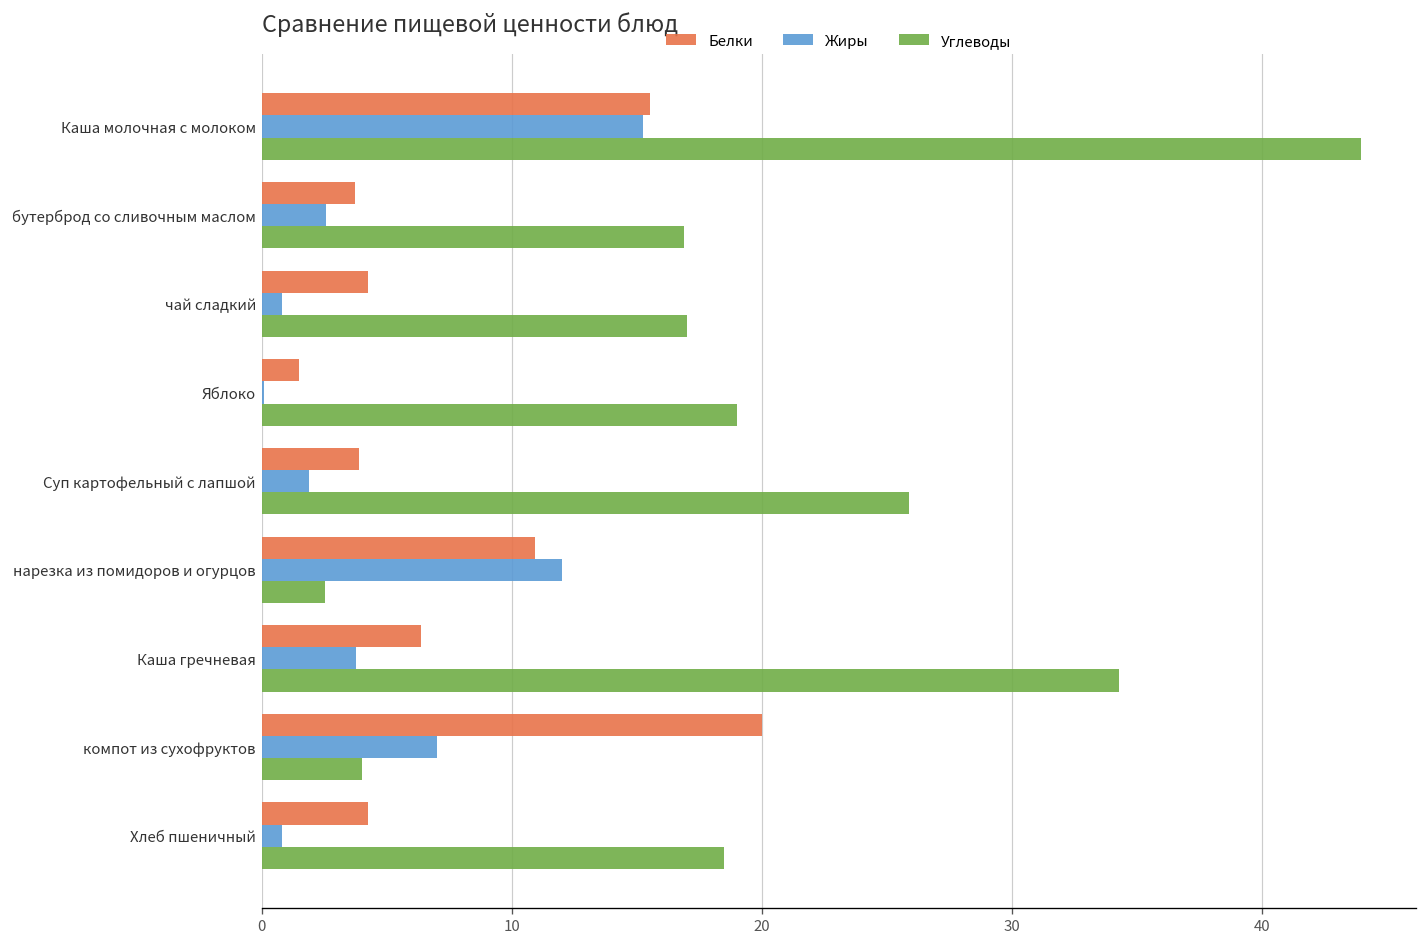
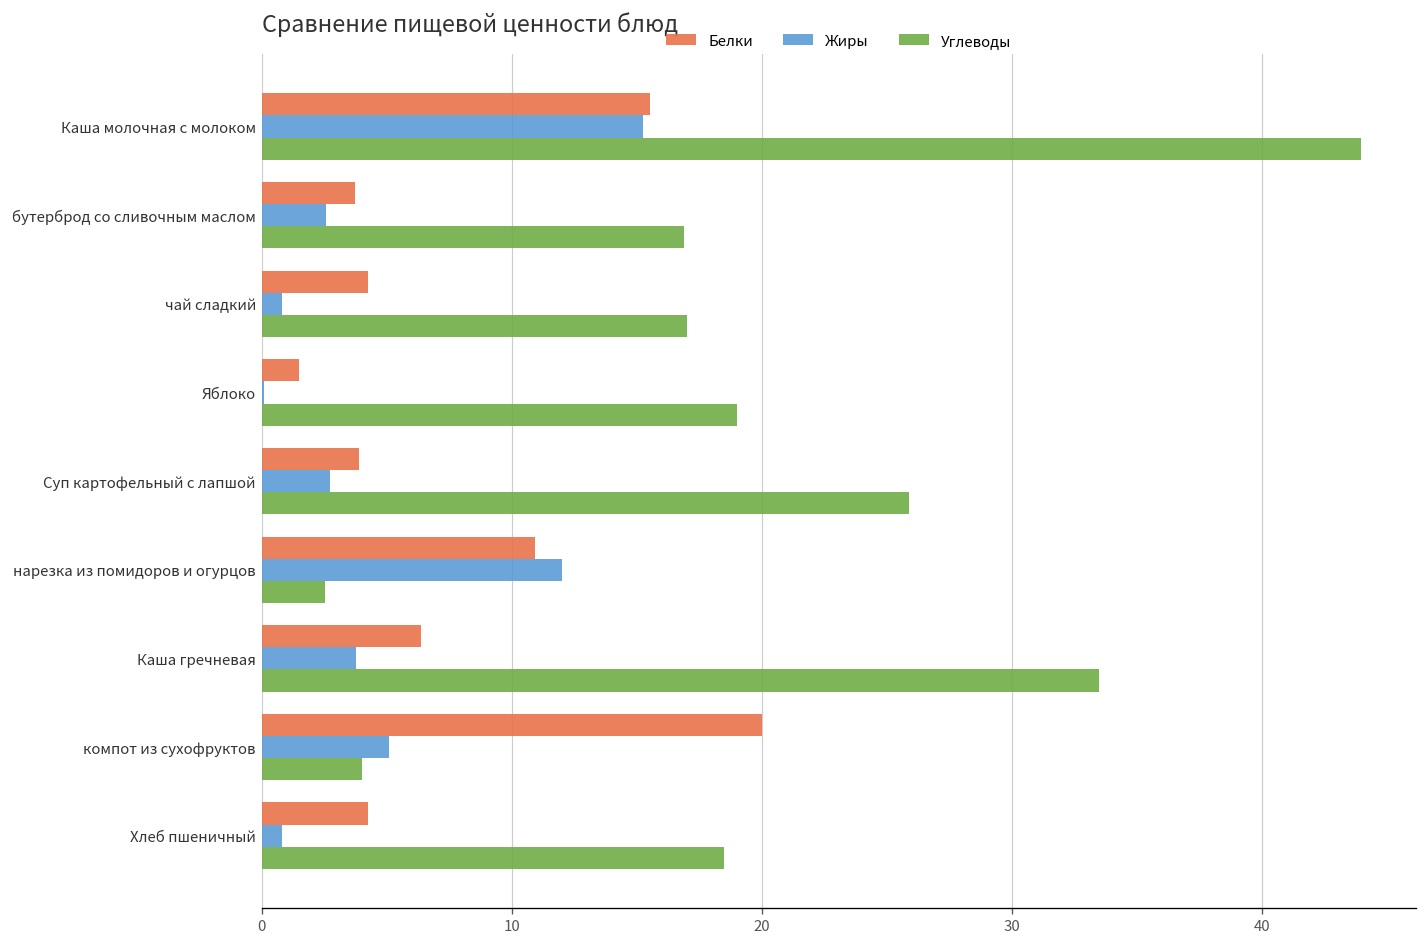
Жиры, Суп картофельный с лапшой: 1.9 -> 2.7
Углеводы, Каша гречневая: 34.3 -> 33.5
Жиры, компот из сухофруктов: 7.0 -> 5.1
